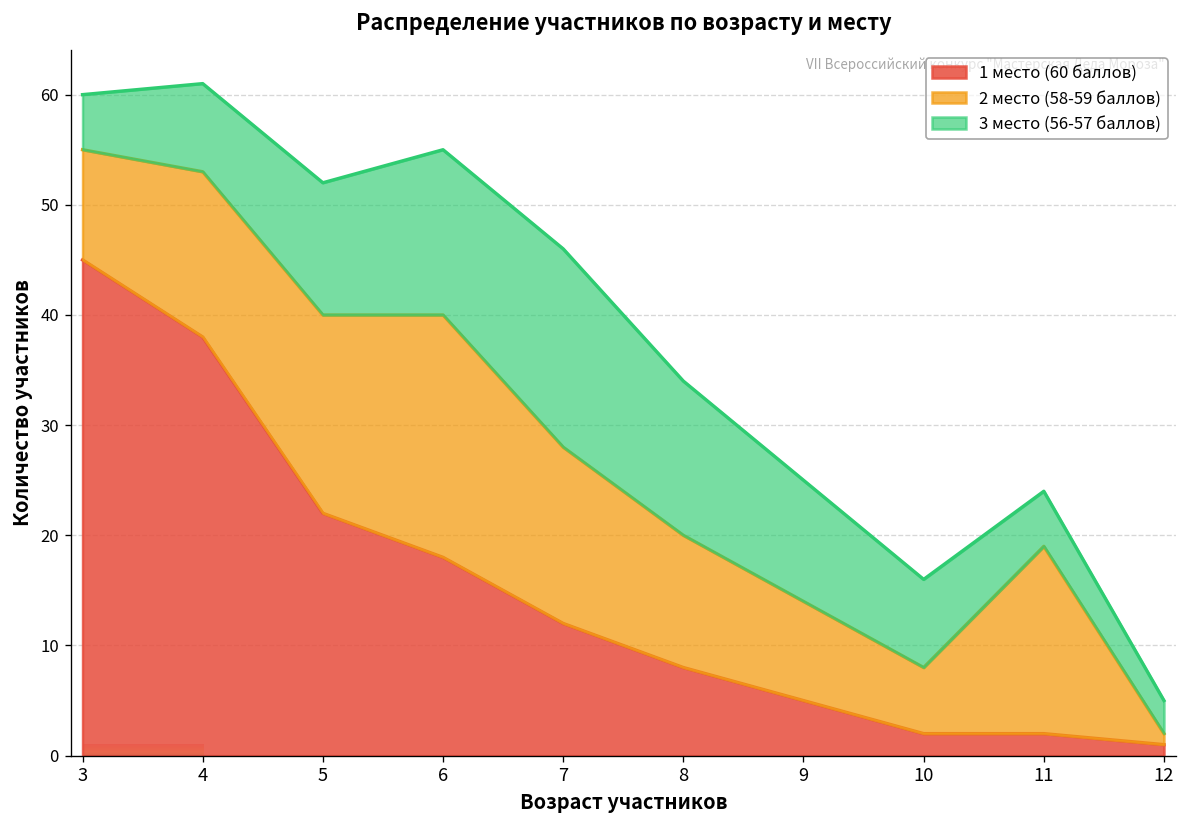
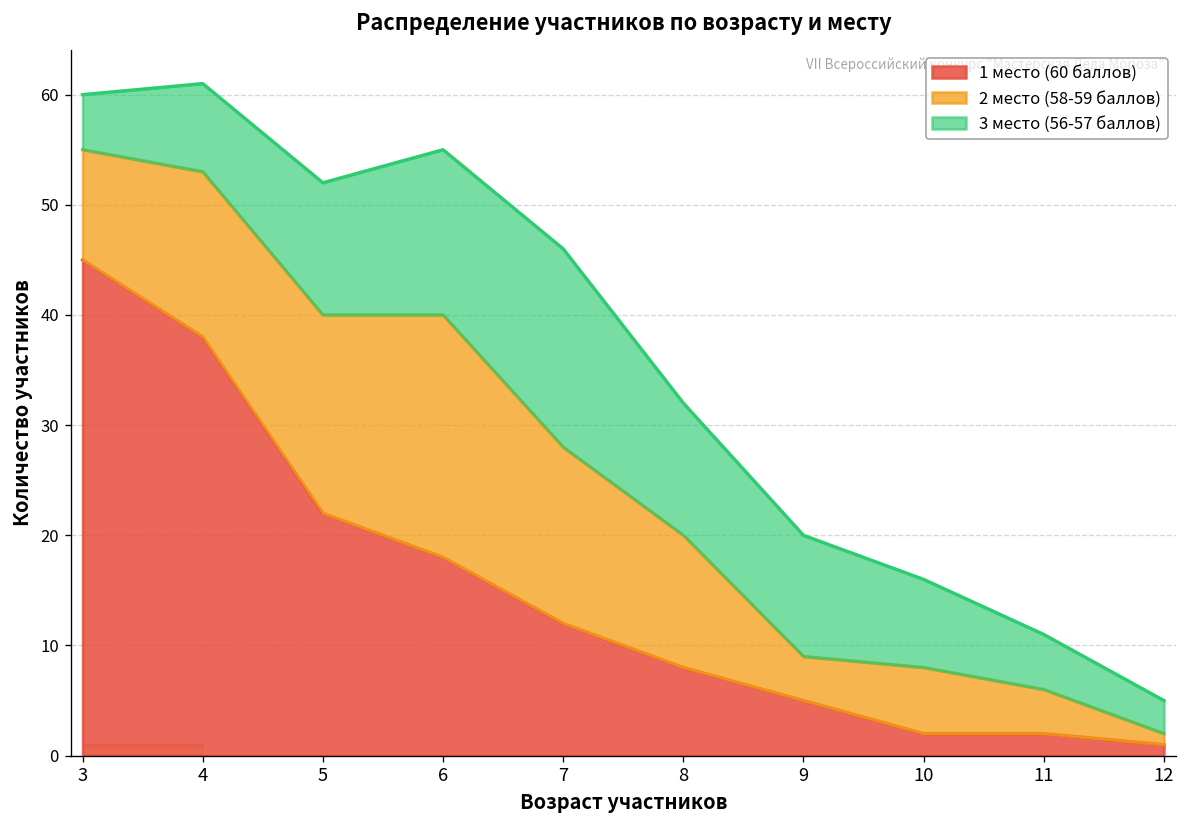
3 место (56-57 баллов), 8: 14 -> 12
2 место (58-59 баллов), 9: 9 -> 4
2 место (58-59 баллов), 11: 17 -> 4
